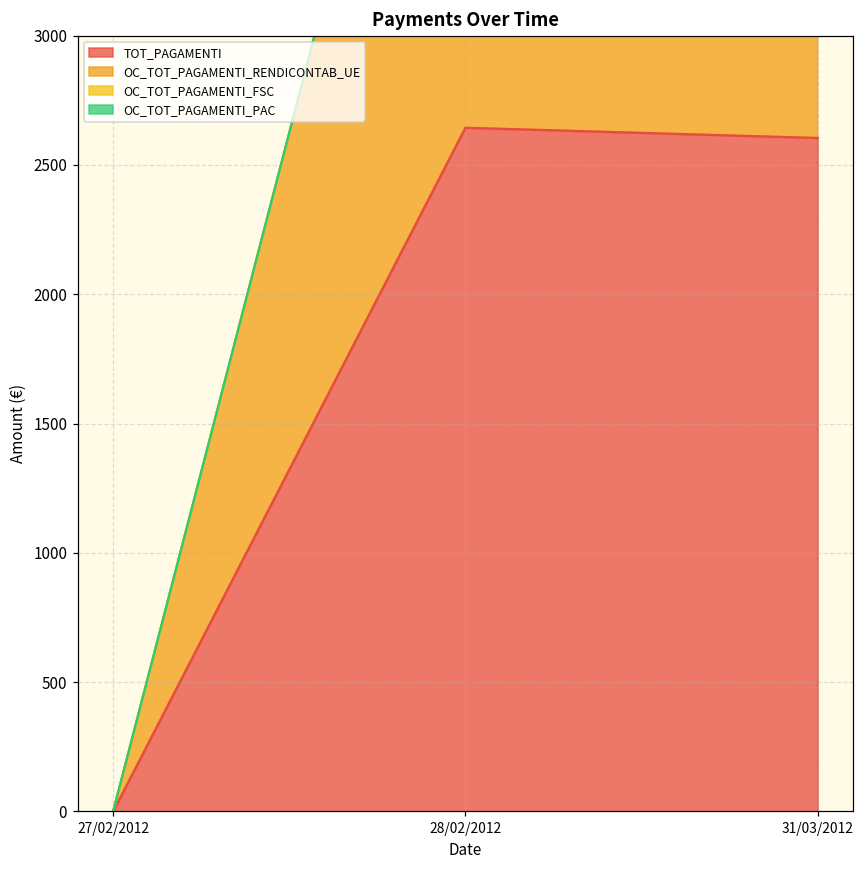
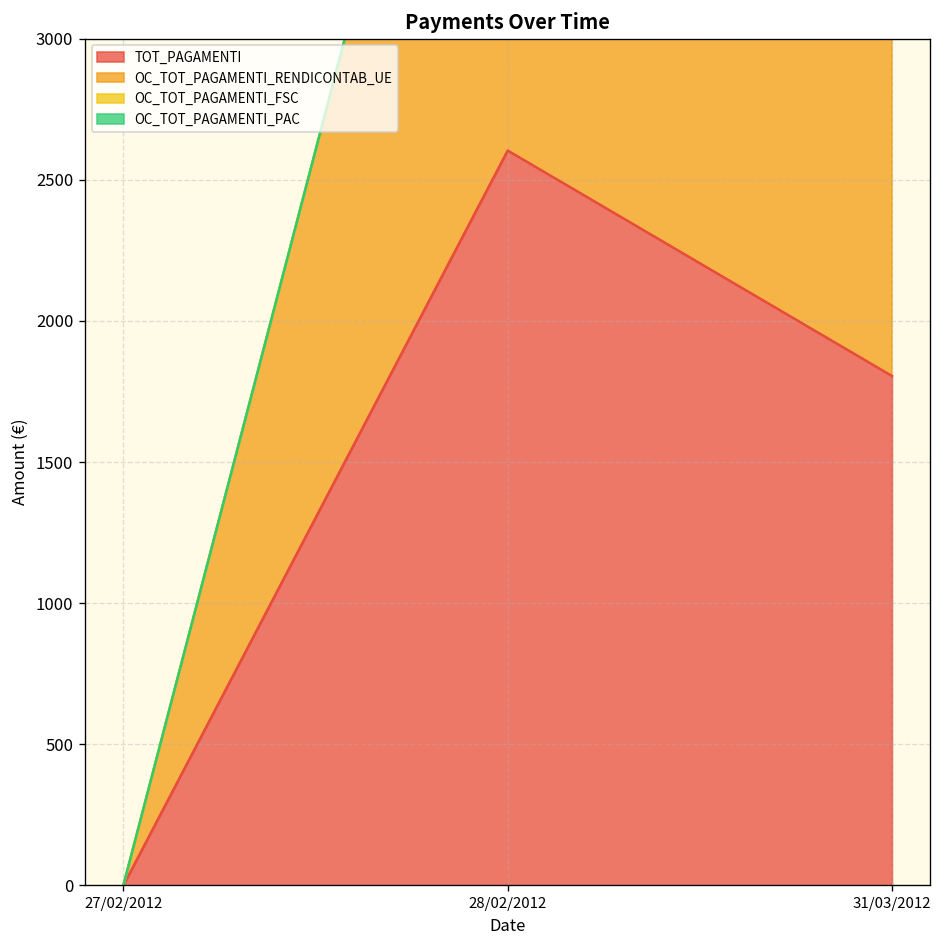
TOT_PAGAMENTI, 28/02/2012: 2640 -> 2600
TOT_PAGAMENTI, 31/03/2012: 2600 -> 1810
